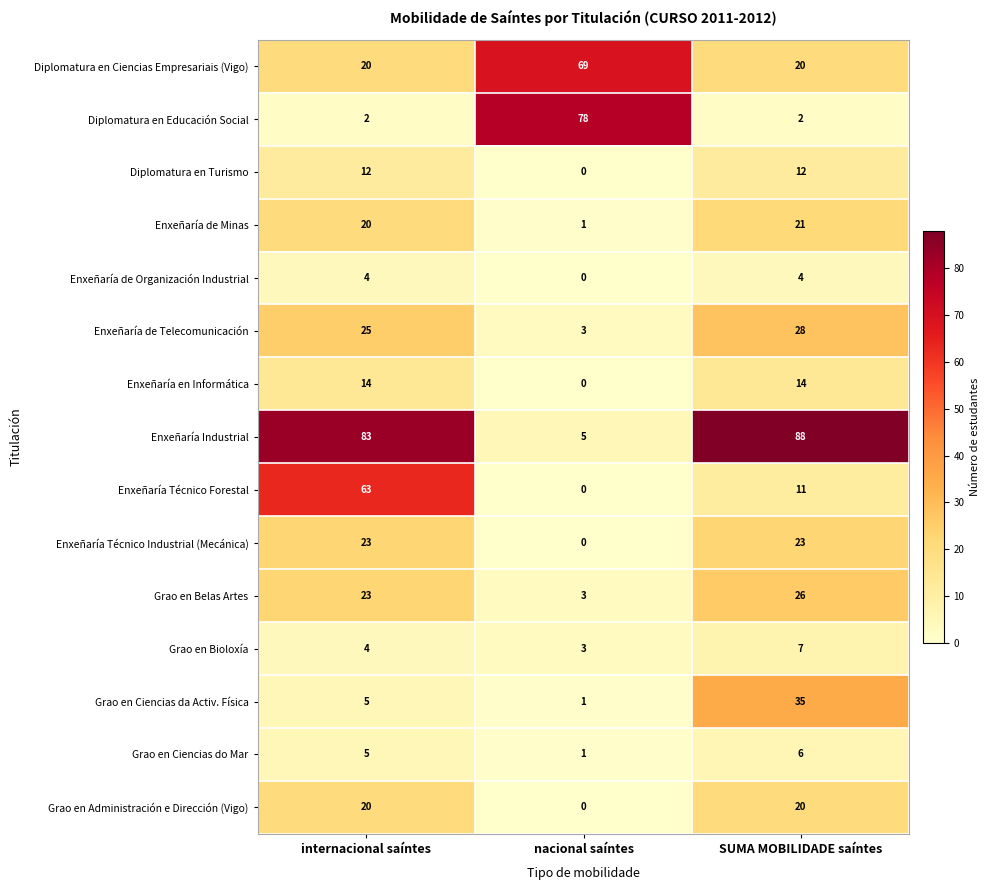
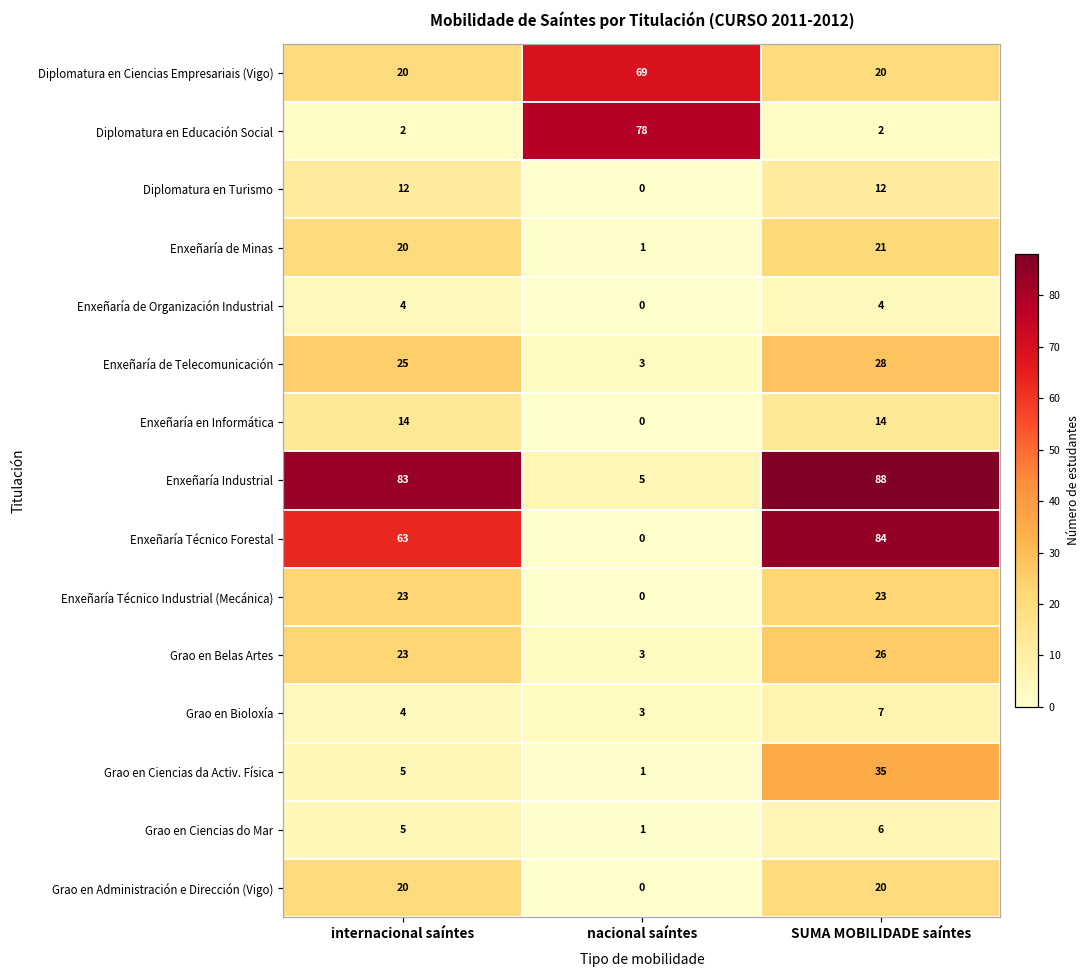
Enxeñaría Técnico Forestal, SUMA MOBILIDADE saíntes: 11 -> 84
